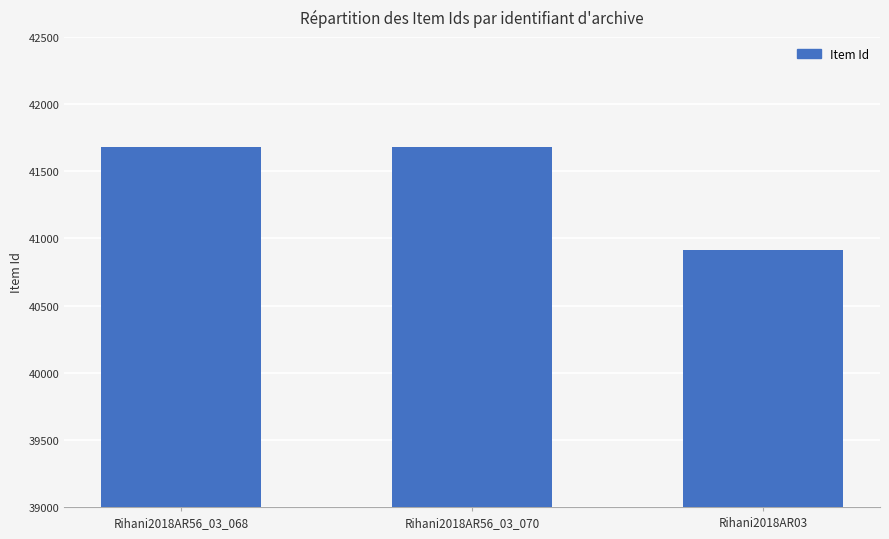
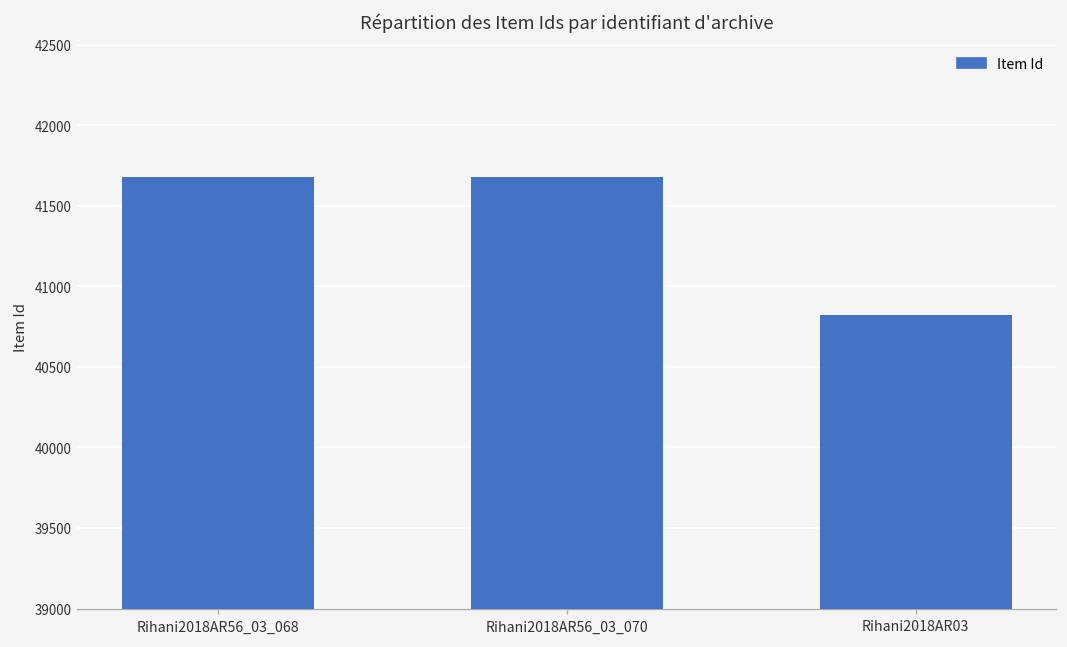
Rihani2018AR03: 40920 -> 40820
